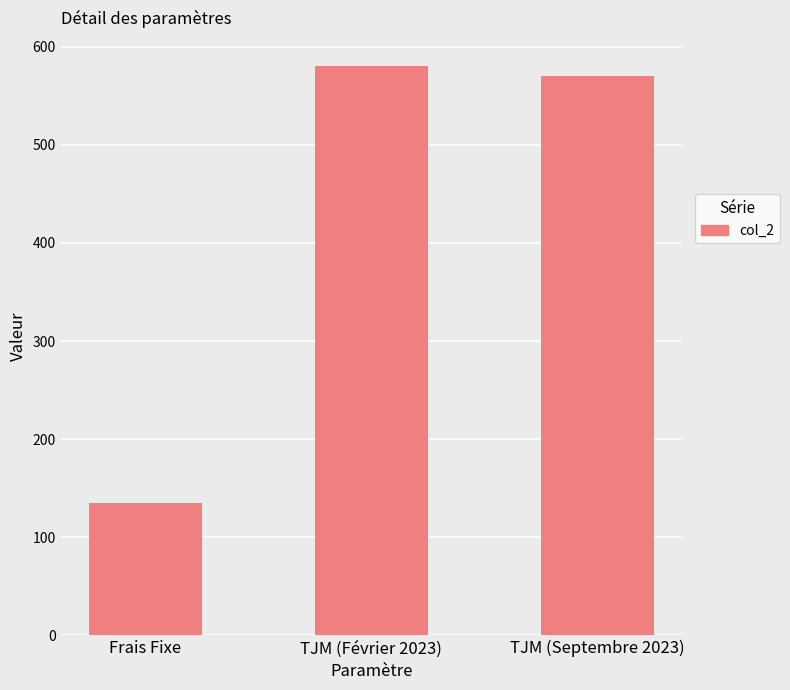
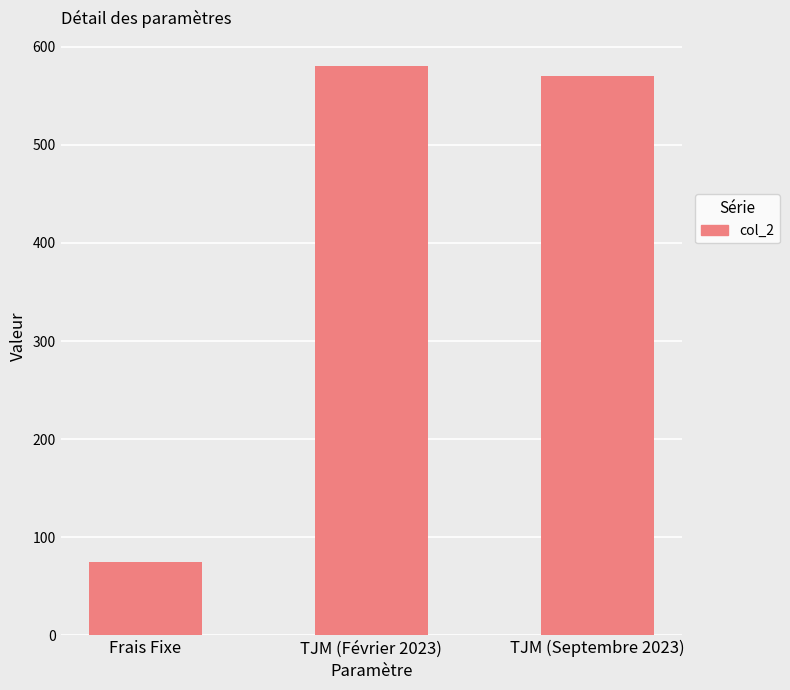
Frais Fixe: 140 -> 80
